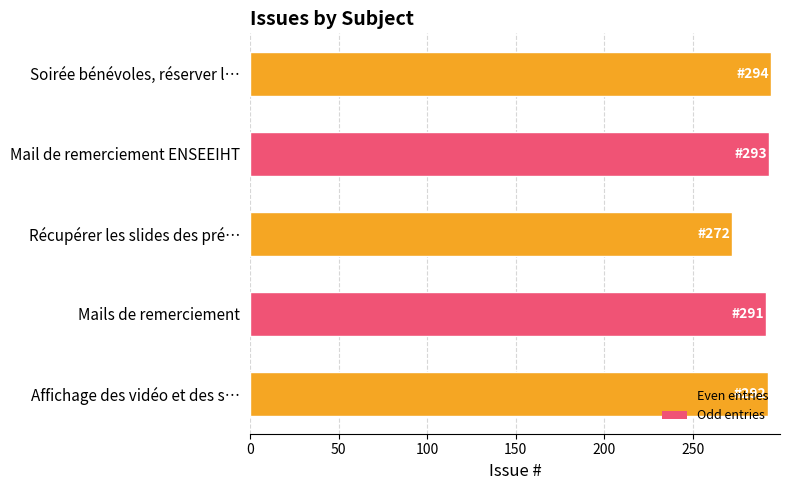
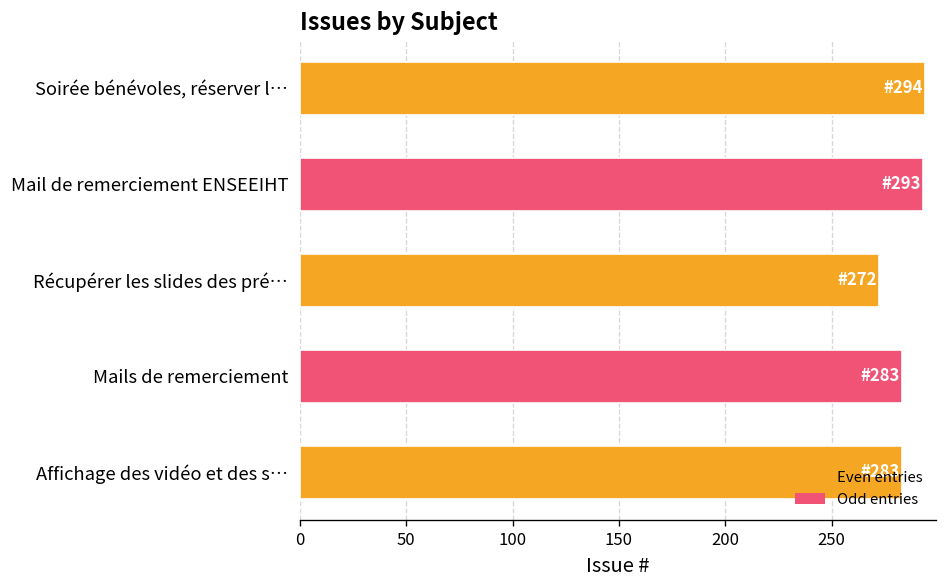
Mails de remerciement: 291 -> 283
Affichage des vidéo et des s…: 292 -> 283
